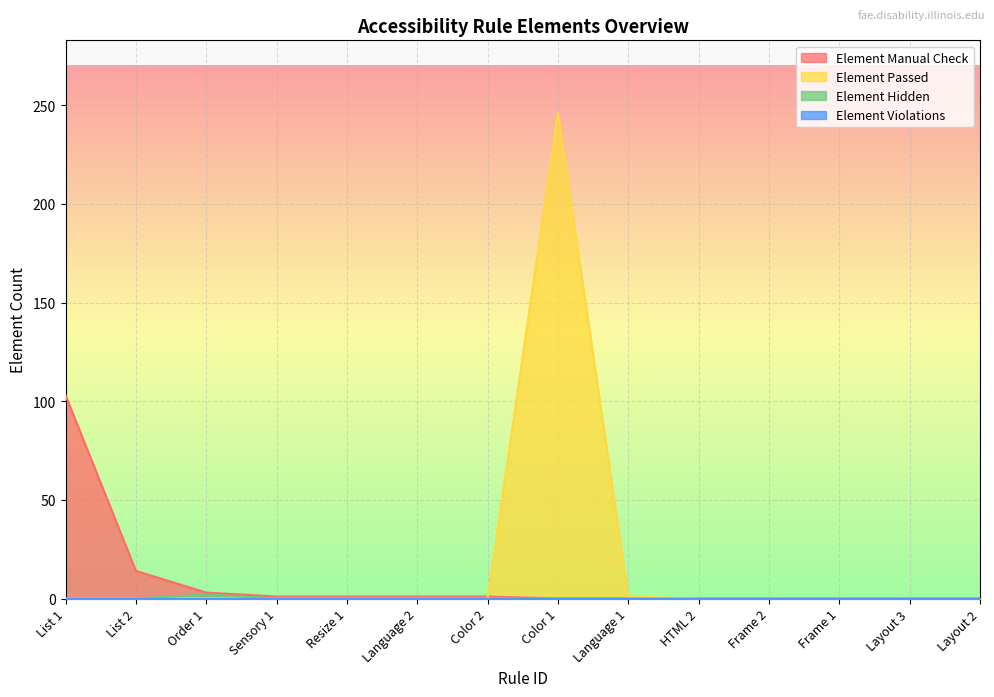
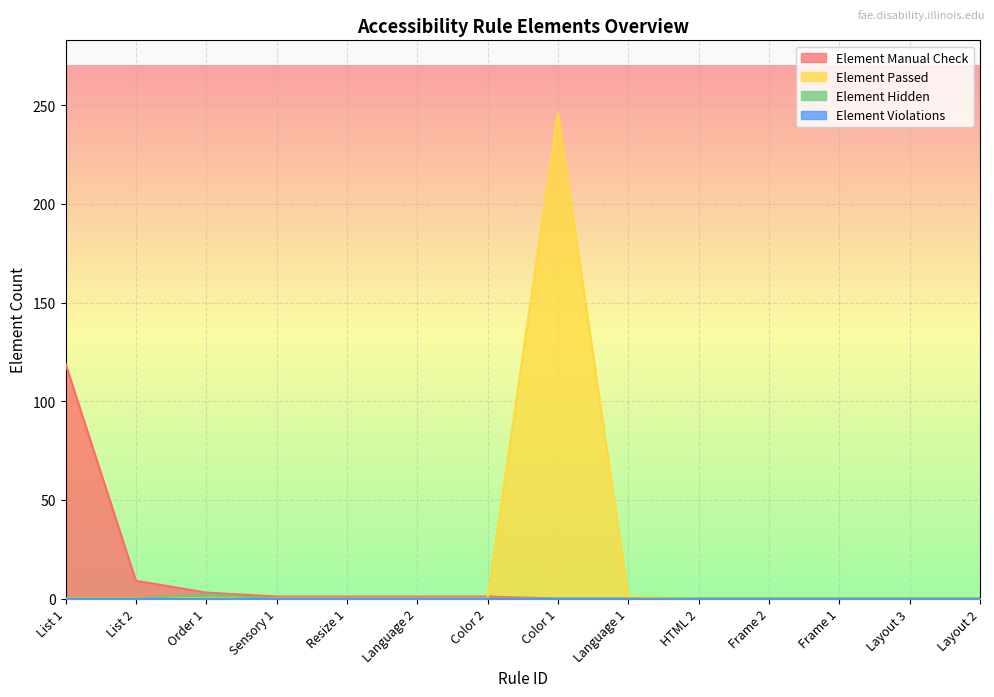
Element Manual Check, List 1: 103 -> 119
Element Manual Check, List 2: 14 -> 9
